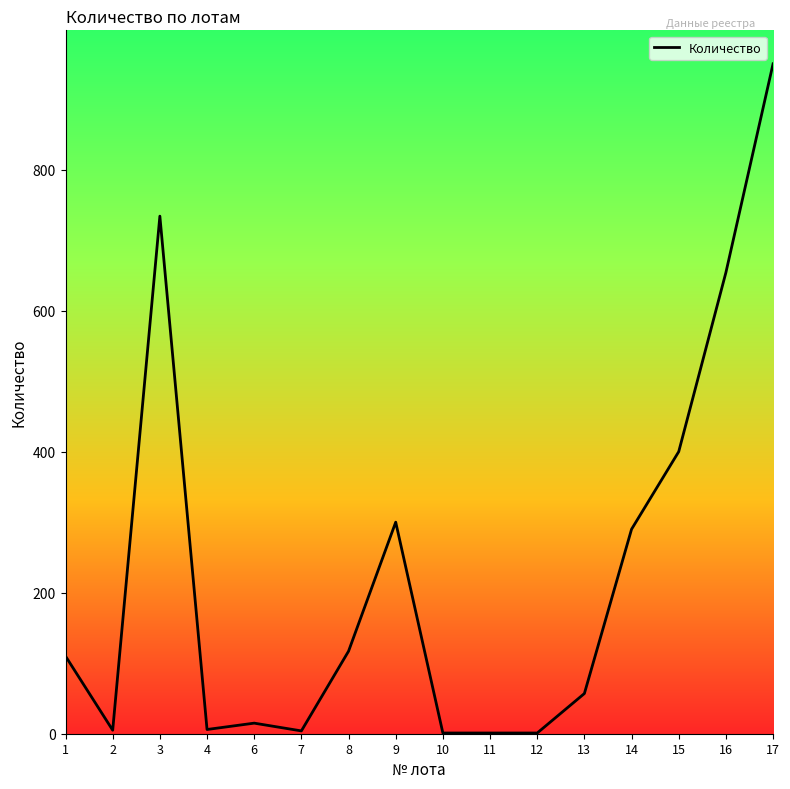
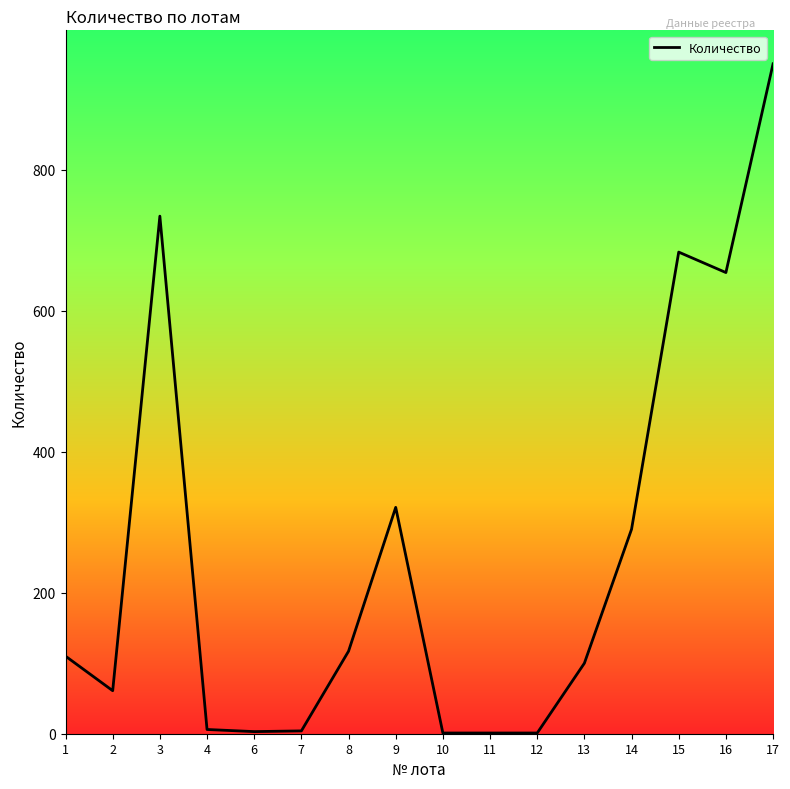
2: 10 -> 60
6: 20 -> 0
9: 300 -> 320
13: 60 -> 100
15: 400 -> 680
